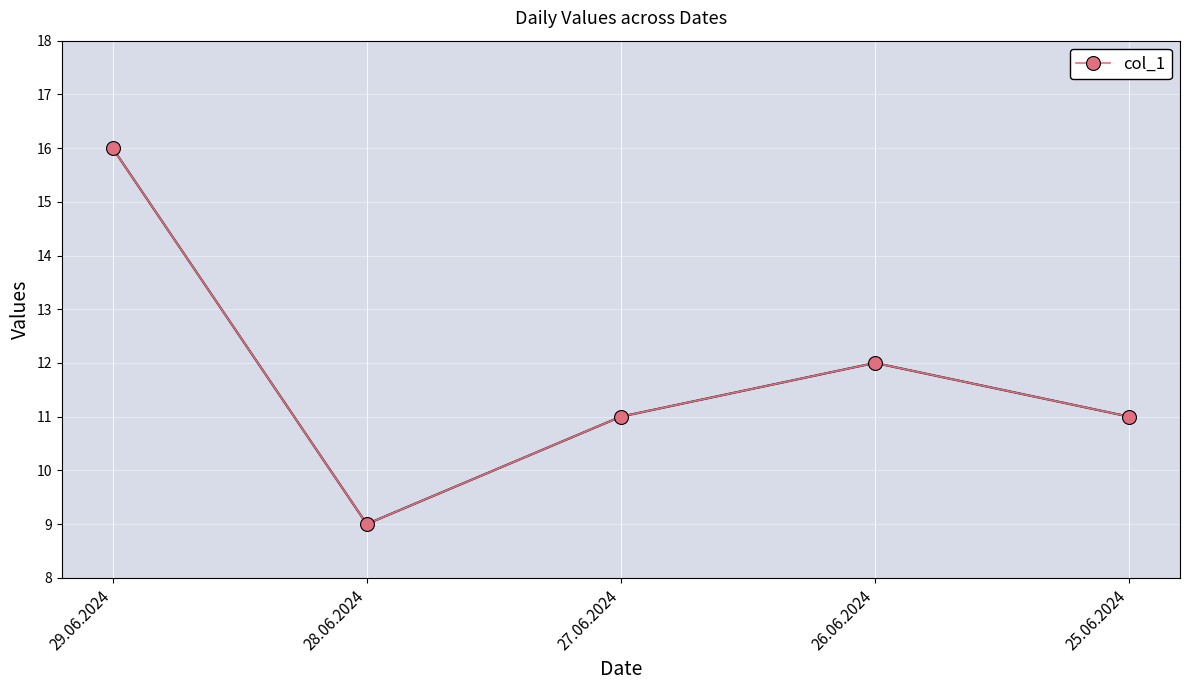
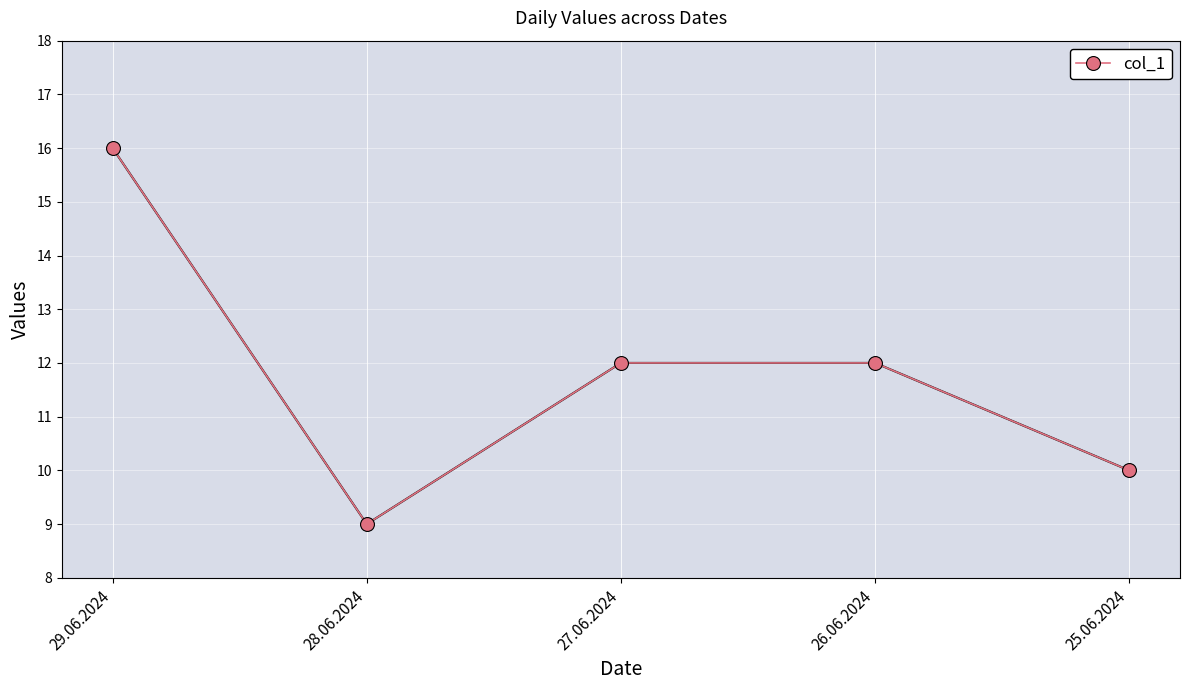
27.06.2024: 11 -> 12
25.06.2024: 11 -> 10
